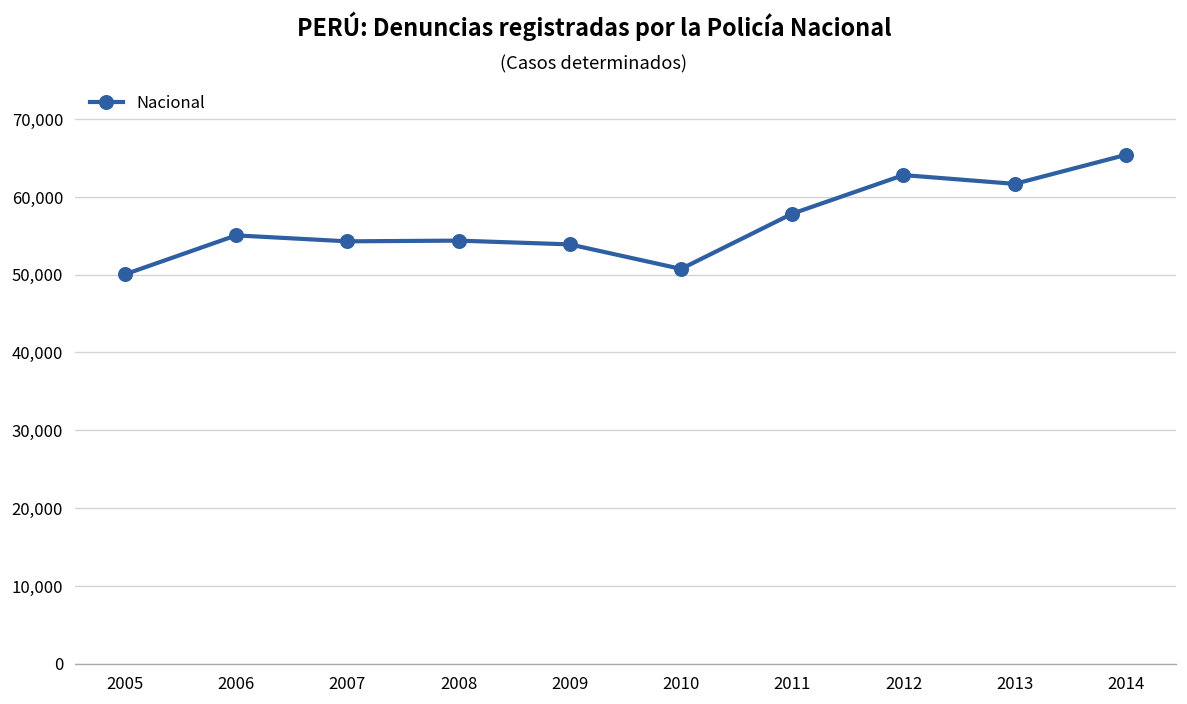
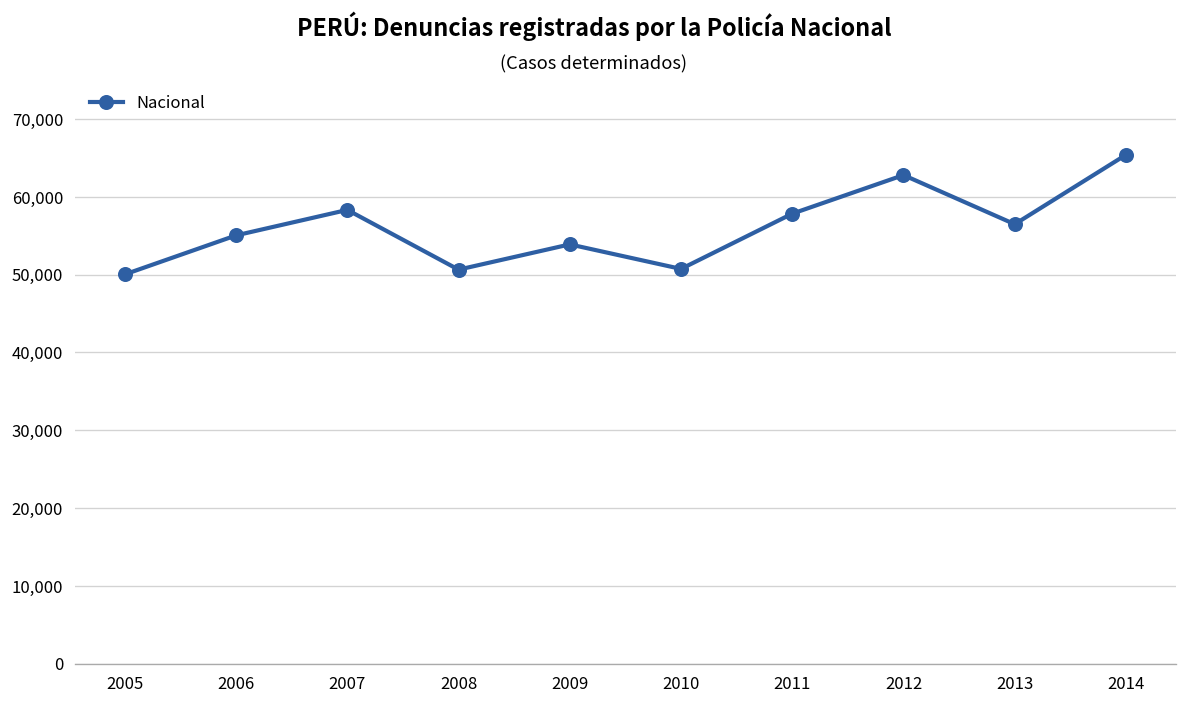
2007: 54,000 -> 58,000
2008: 54,000 -> 51,000
2013: 62,000 -> 56,000
